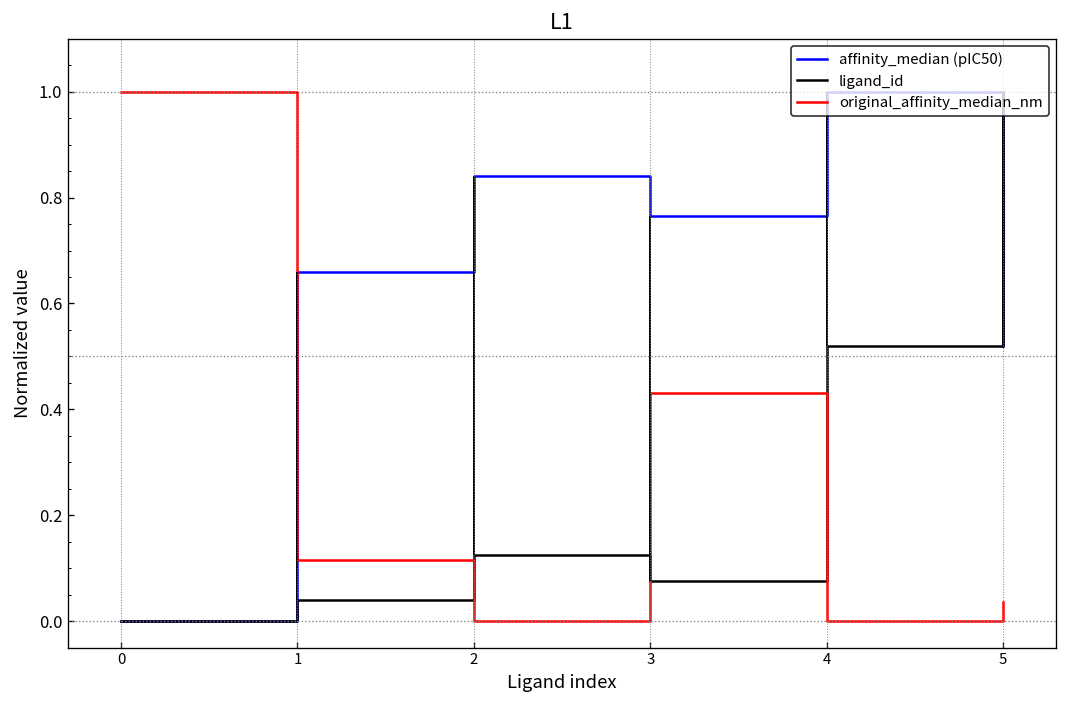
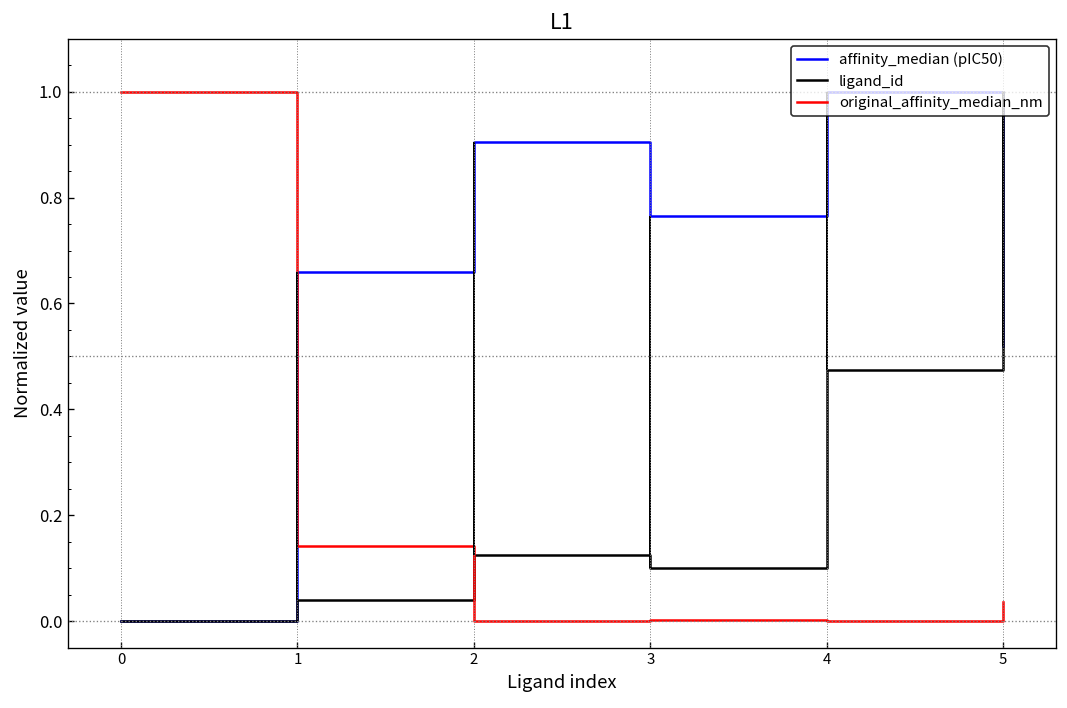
original_affinity_median_nm, 1: 0.12 -> 0.14
affinity_median (pIC50), 2: 0.84 -> 0.90
ligand_id, 3: 0.08 -> 0.10
original_affinity_median_nm, 3: 0.43 -> 0.00
ligand_id, 4: 0.52 -> 0.47
